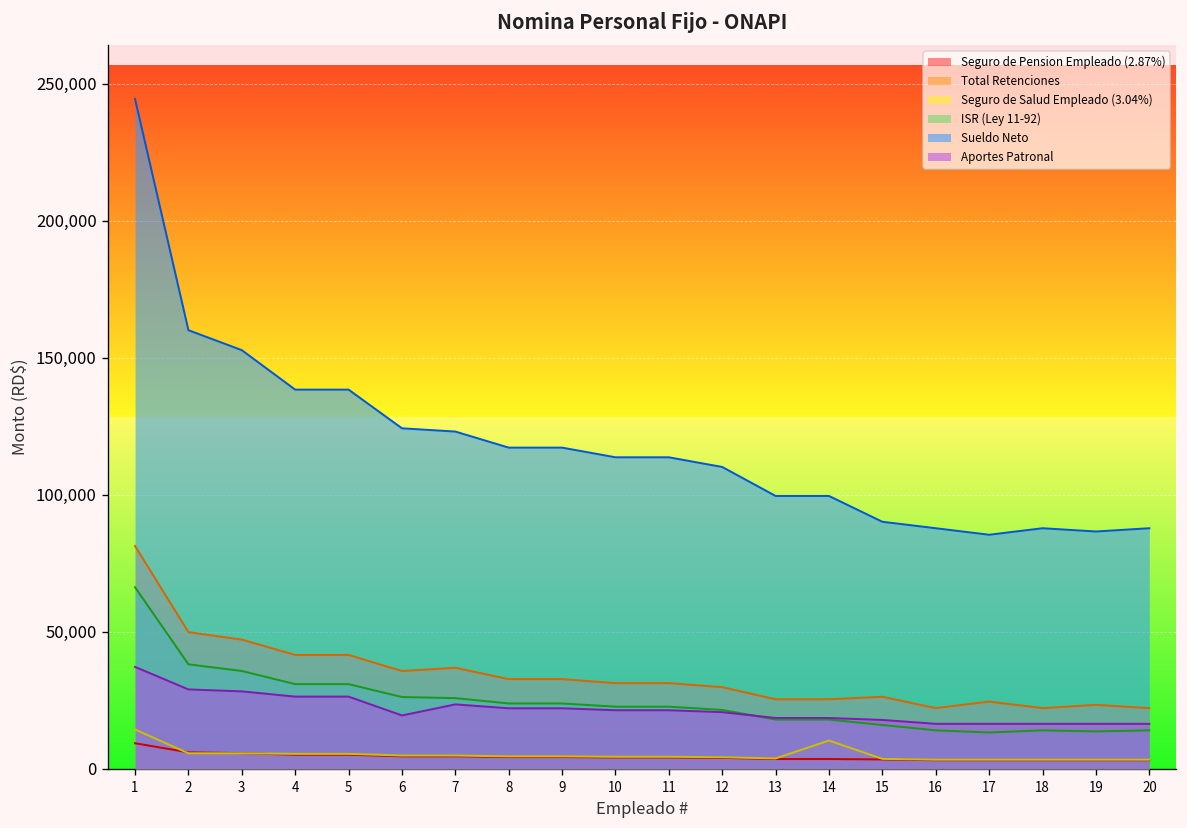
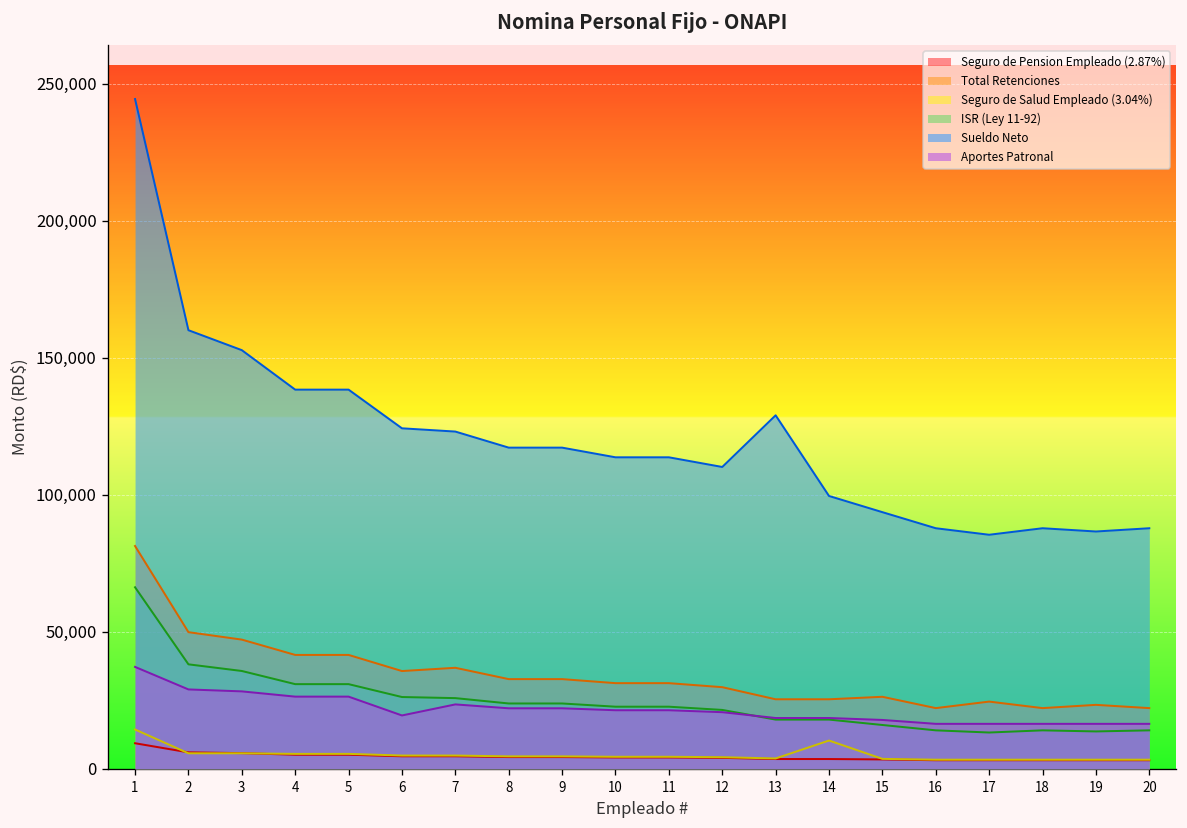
Sueldo Neto, 13: 100,000 -> 129,000
Sueldo Neto, 15: 90,000 -> 94,000
